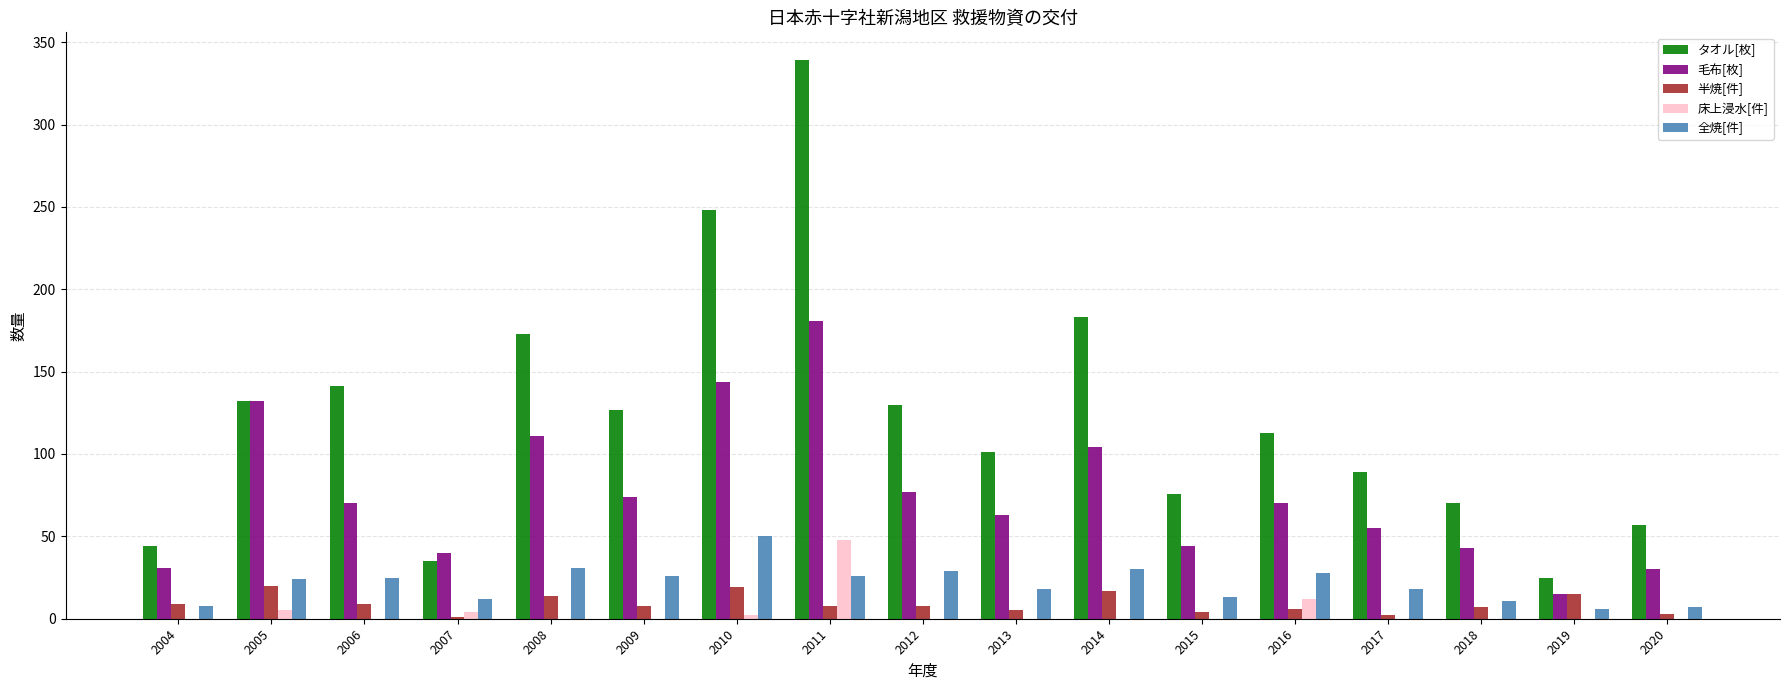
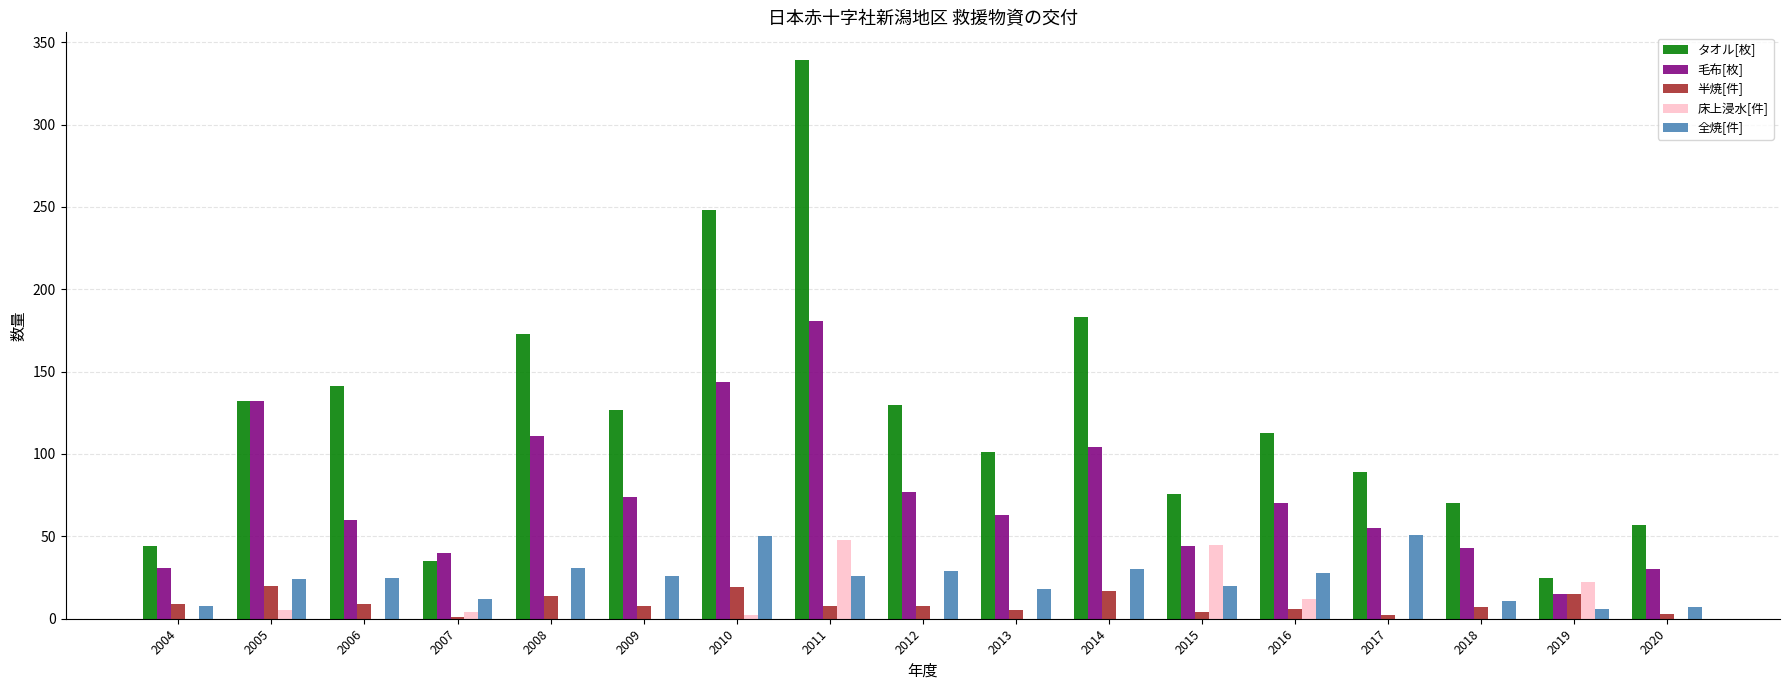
毛布[枚], 2006: 70 -> 60
床上浸水[件], 2015: 0 -> 45
全焼[件], 2015: 13 -> 20
全焼[件], 2017: 18 -> 51
床上浸水[件], 2019: 0 -> 22
